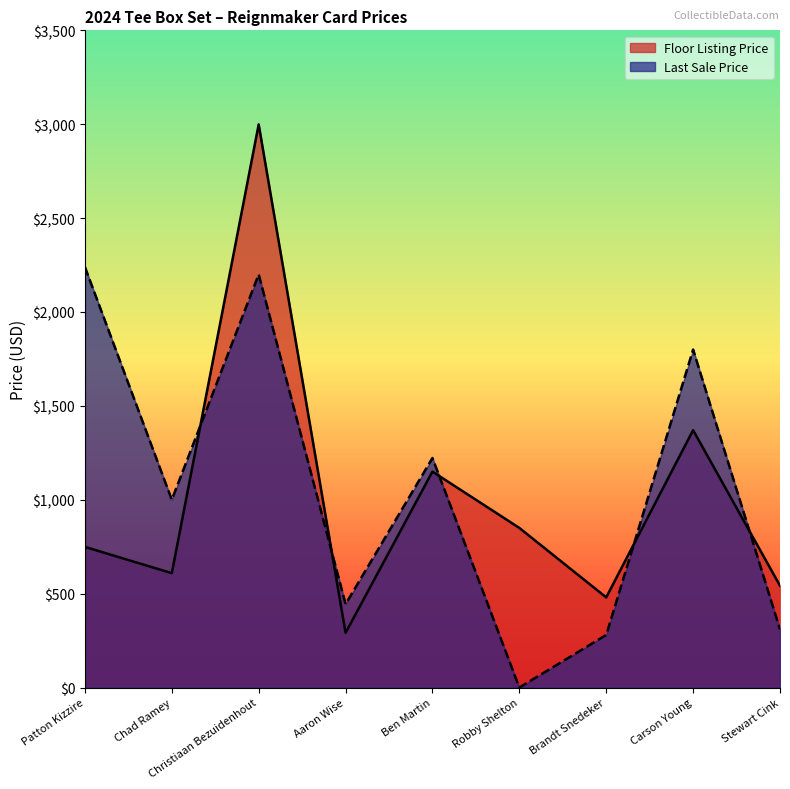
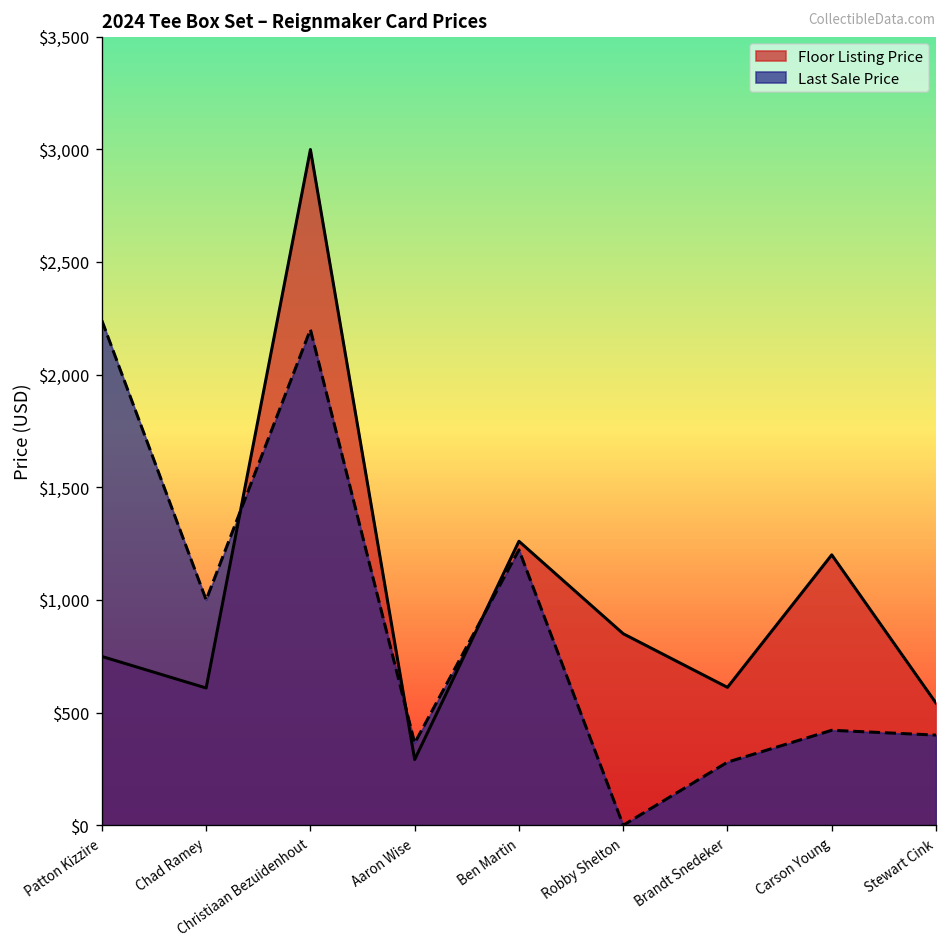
Last Sale Price, Aaron Wise: $440 -> $360
Floor Listing Price, Ben Martin: $1,150 -> $1,260
Floor Listing Price, Brandt Snedeker: $480 -> $610
Floor Listing Price, Carson Young: $1,370 -> $1,200
Last Sale Price, Carson Young: $1,800 -> $420
Last Sale Price, Stewart Cink: $310 -> $400
